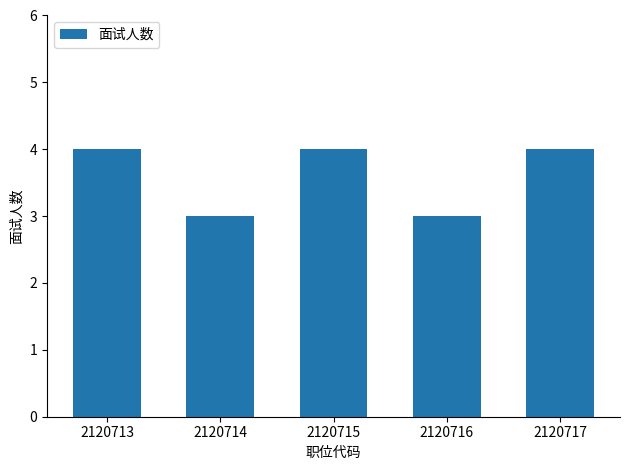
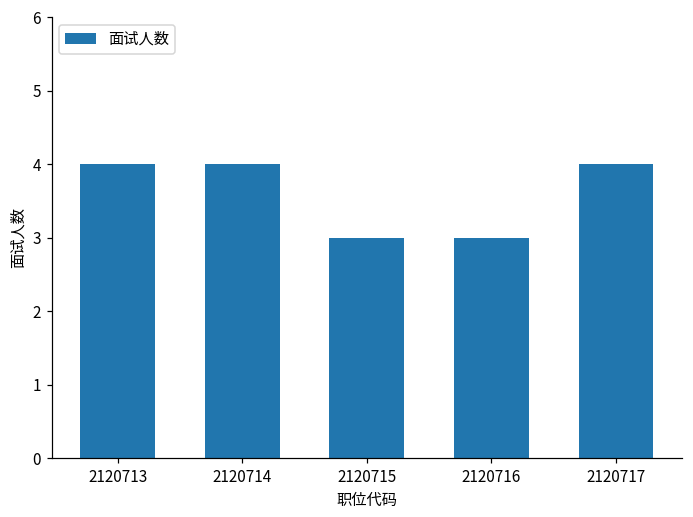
2120714: 3 -> 4
2120715: 4 -> 3
